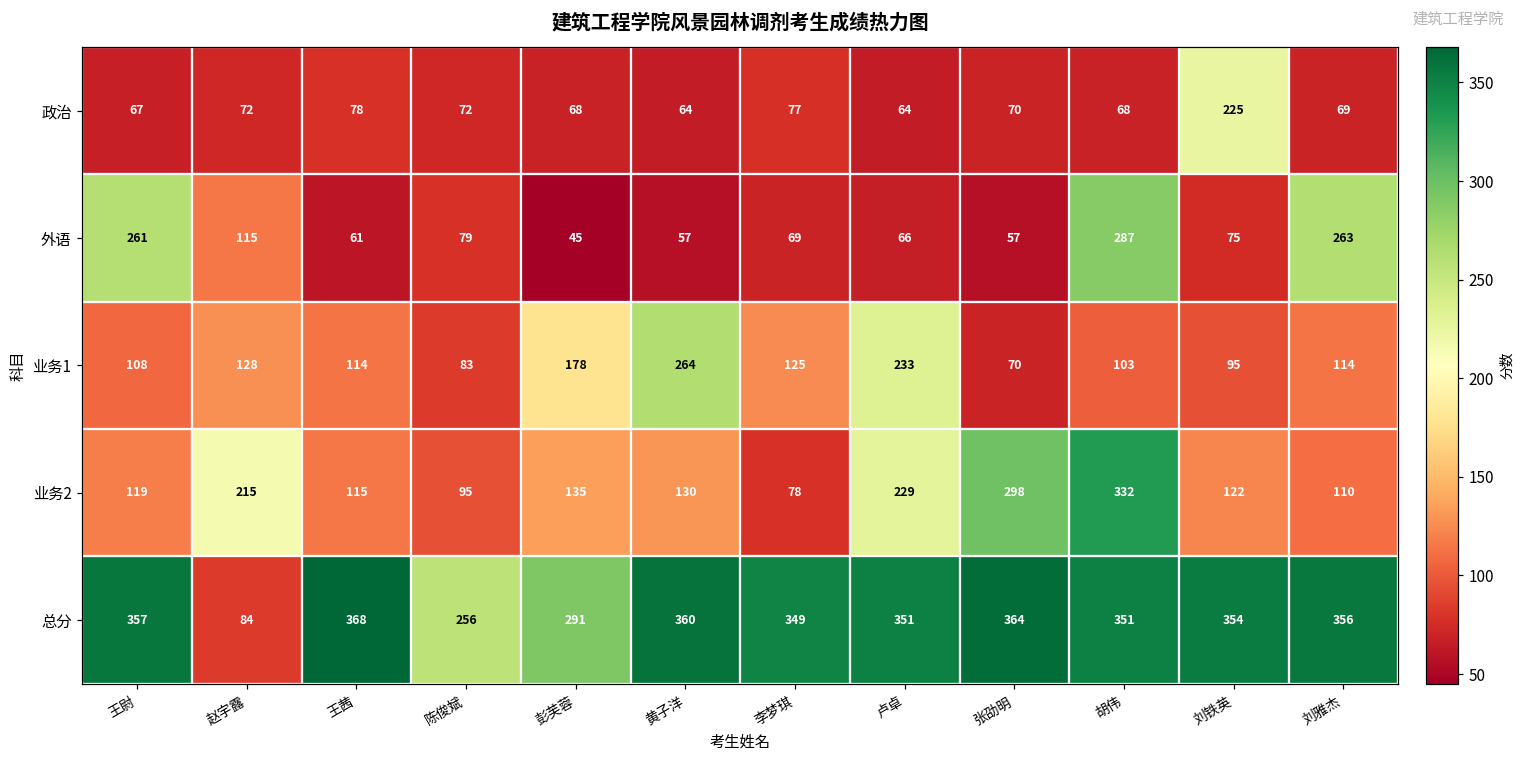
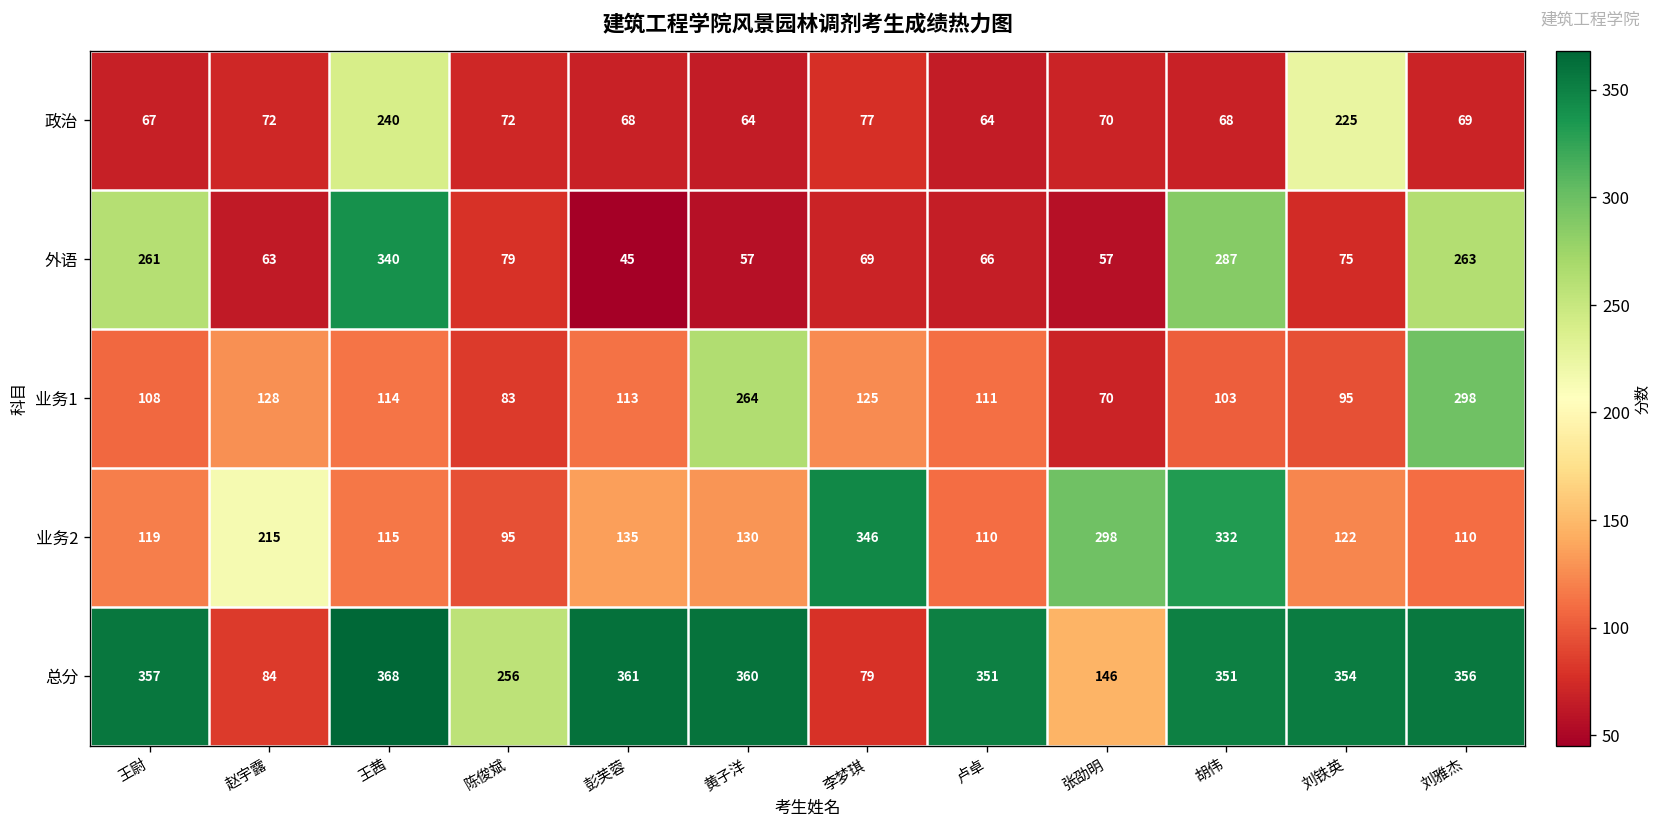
政治, 王茜: 78 -> 240
外语, 赵宇露: 115 -> 63
外语, 王茜: 61 -> 340
业务1, 彭芙蓉: 178 -> 113
业务1, 卢卓: 233 -> 111
业务1, 刘雅杰: 114 -> 298
业务2, 李梦琪: 78 -> 346
业务2, 卢卓: 229 -> 110
总分, 彭芙蓉: 291 -> 361
总分, 李梦琪: 349 -> 79
总分, 张劭明: 364 -> 146
